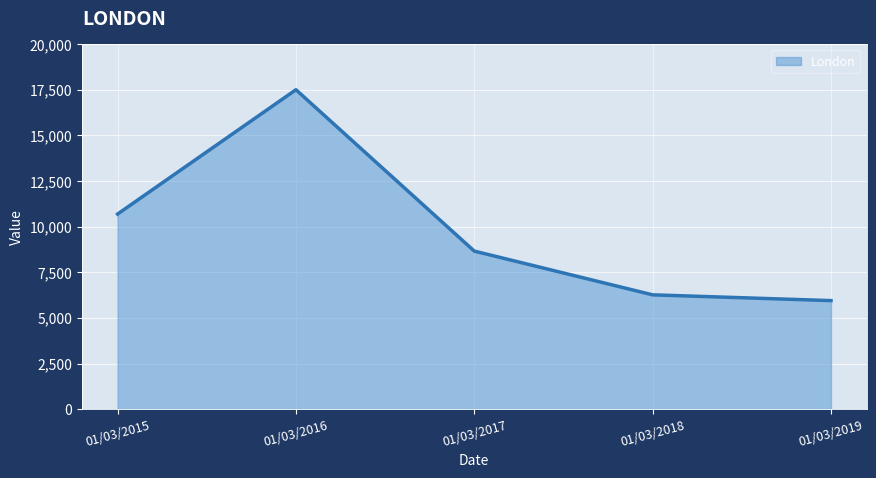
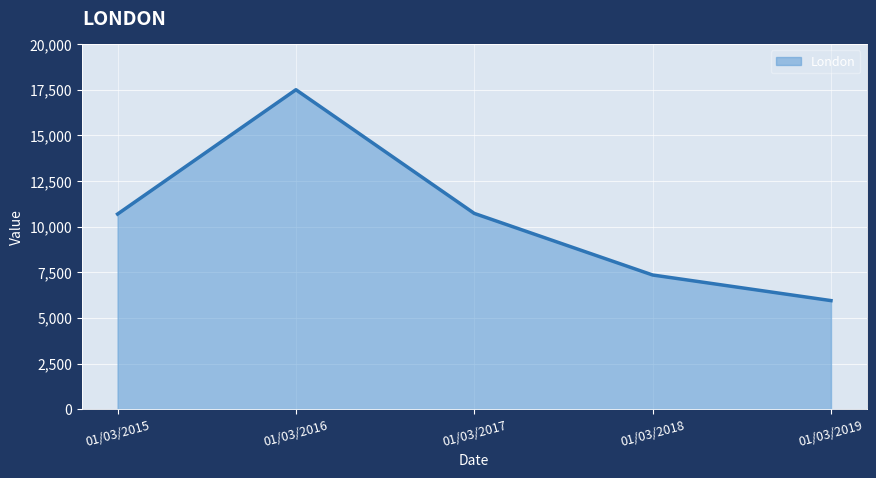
01/03/2017: 8,700 -> 10,700
01/03/2018: 6,300 -> 7,400
